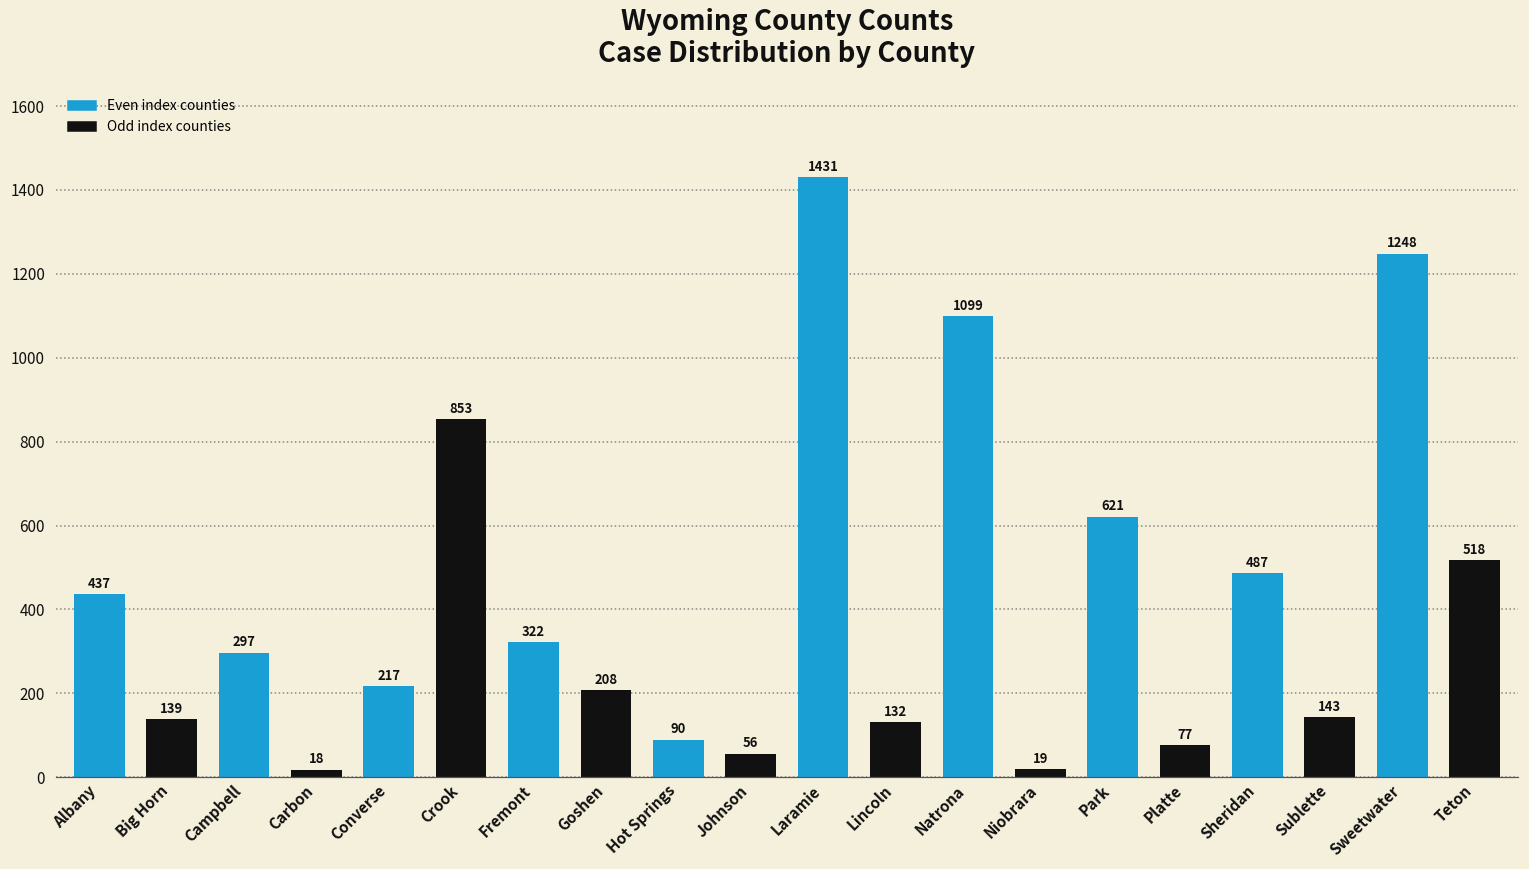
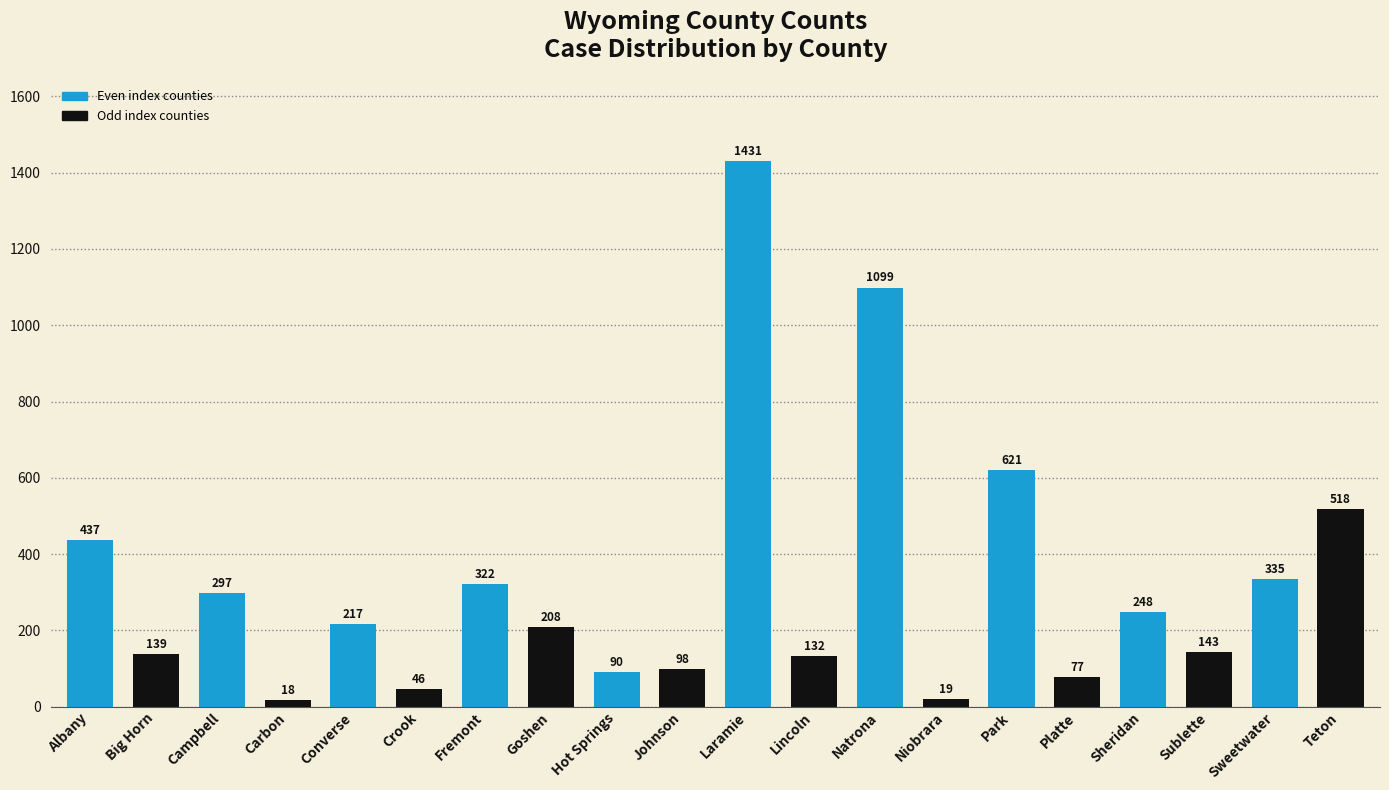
Crook: 853 -> 46
Johnson: 56 -> 98
Sheridan: 487 -> 248
Sweetwater: 1248 -> 335
